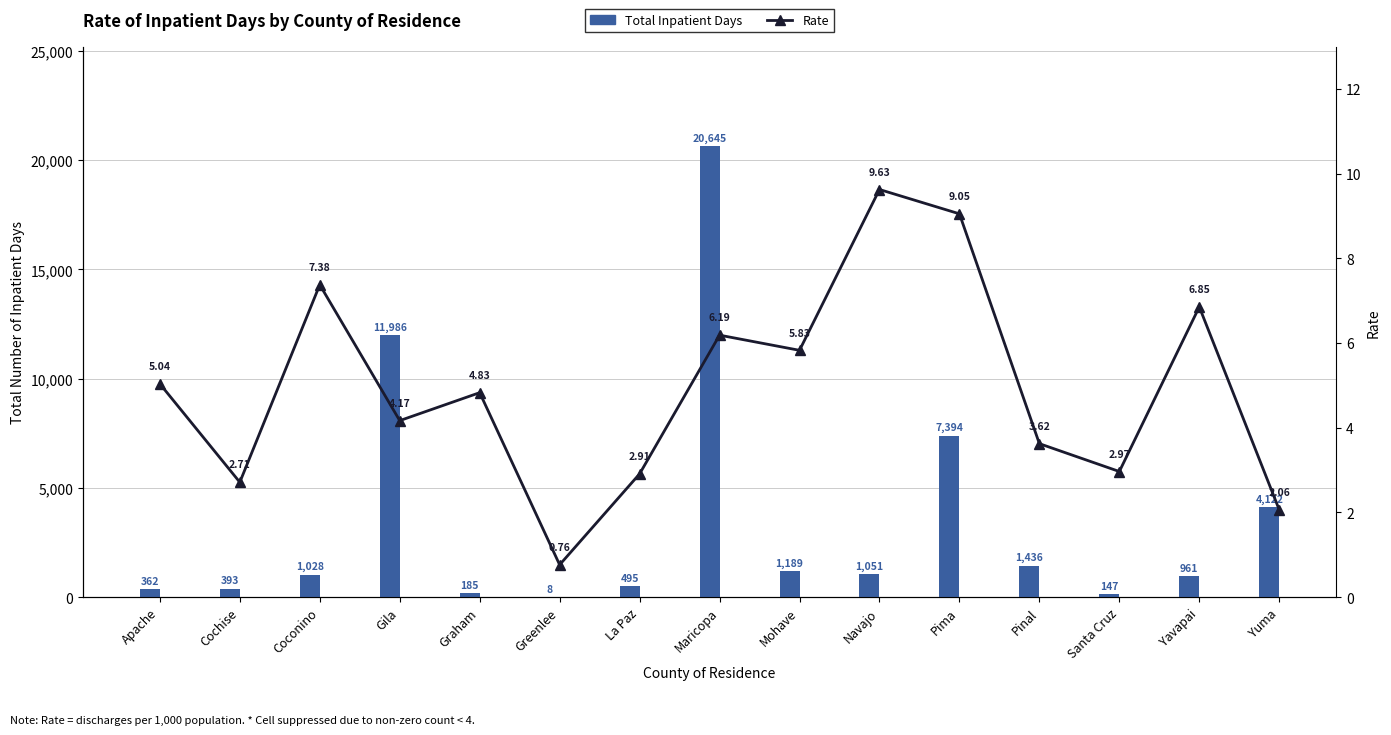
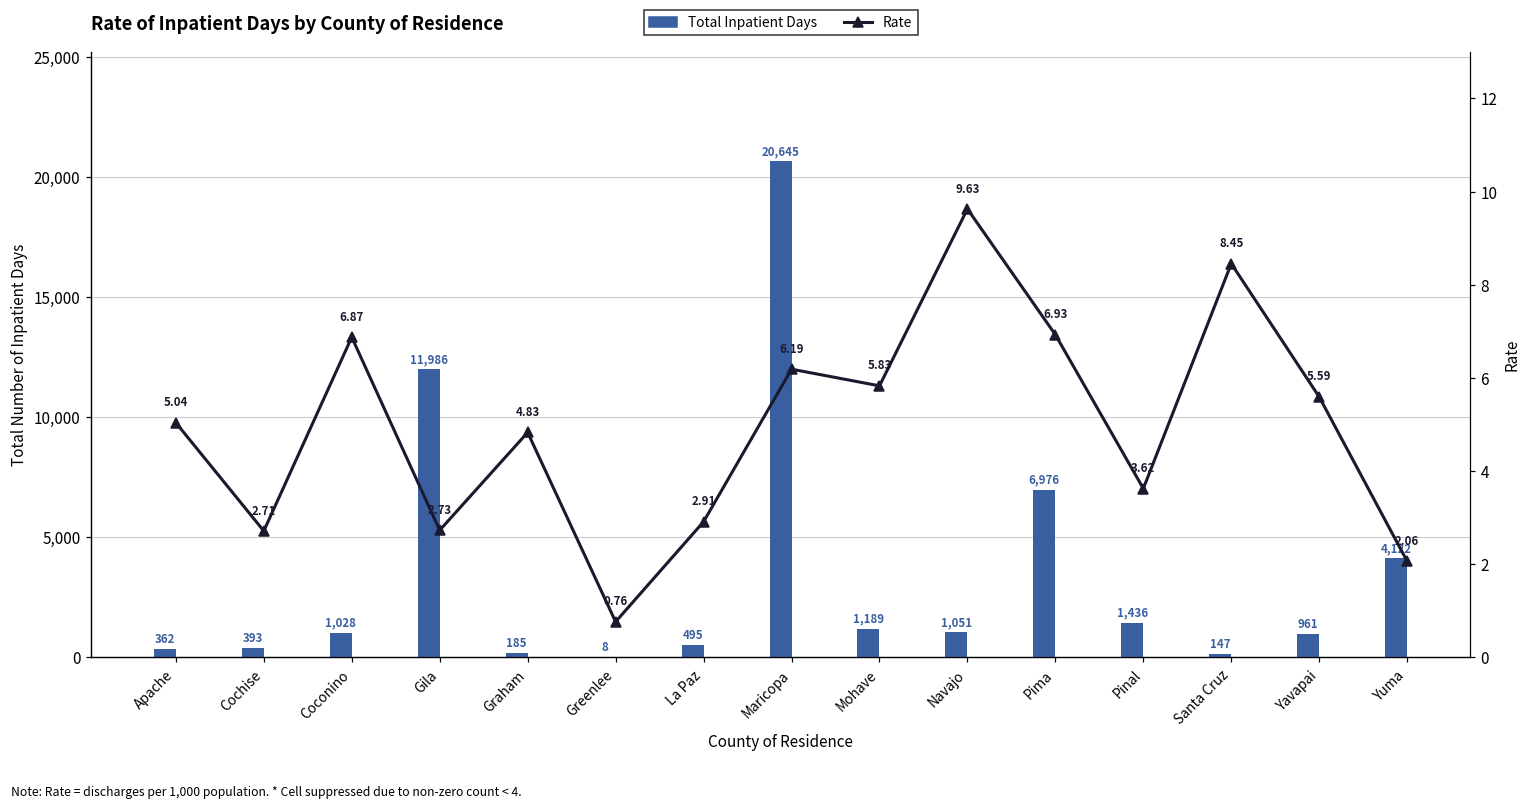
Total Inpatient Days, Pima: 7,394 -> 6,976
Rate, Coconino: 7.38 -> 6.87
Rate, Gila: 4.17 -> 2.73
Rate, Pima: 9.05 -> 6.93
Rate, Santa Cruz: 2.97 -> 8.45
Rate, Yavapai: 6.85 -> 5.59
